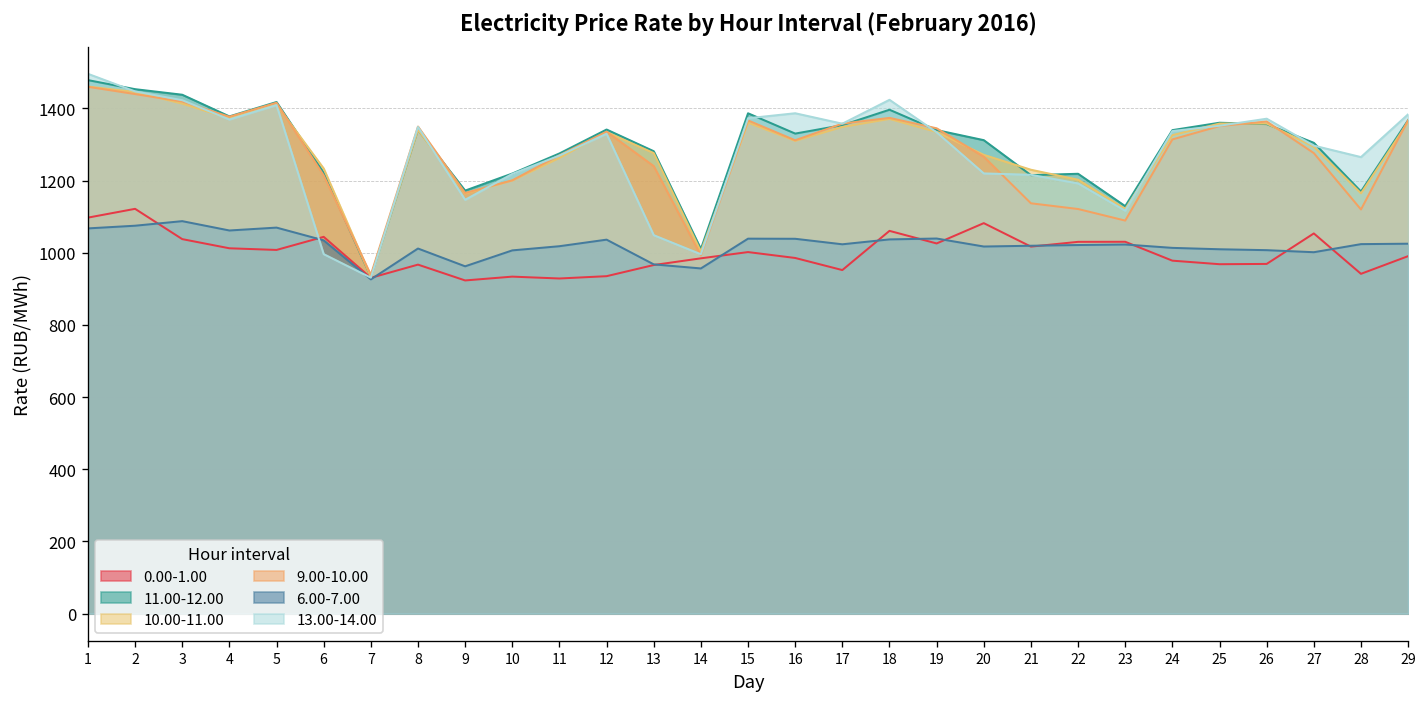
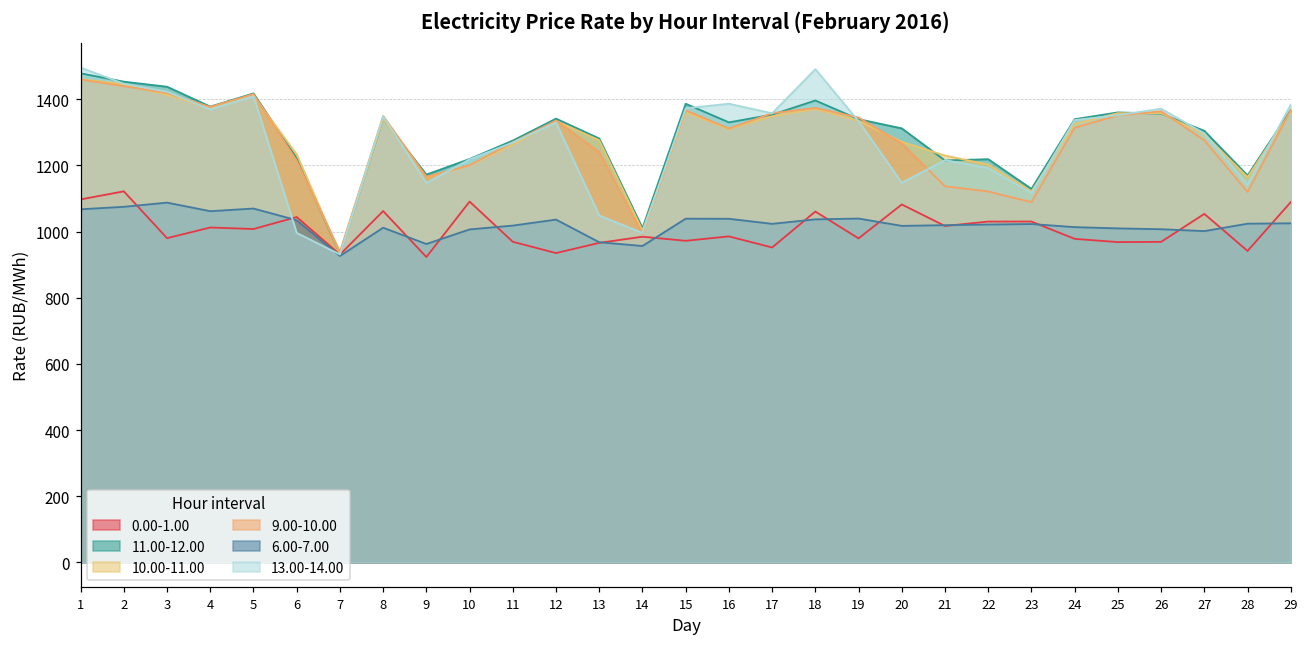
0.00-1.00, 3: 1040 -> 980
0.00-1.00, 8: 970 -> 1060
0.00-1.00, 10: 930 -> 1090
0.00-1.00, 11: 930 -> 970
0.00-1.00, 15: 1000 -> 970
13.00-14.00, 18: 1420 -> 1490
0.00-1.00, 19: 1030 -> 980
13.00-14.00, 20: 1220 -> 1150
13.00-14.00, 28: 1270 -> 1140
0.00-1.00, 29: 990 -> 1090
